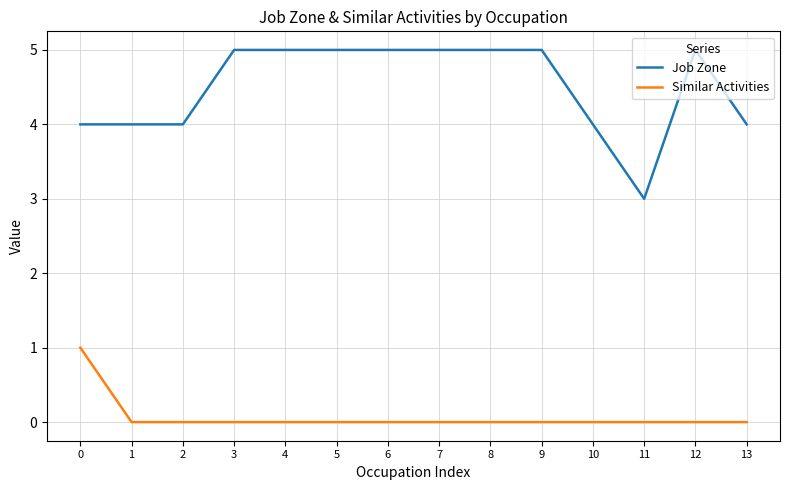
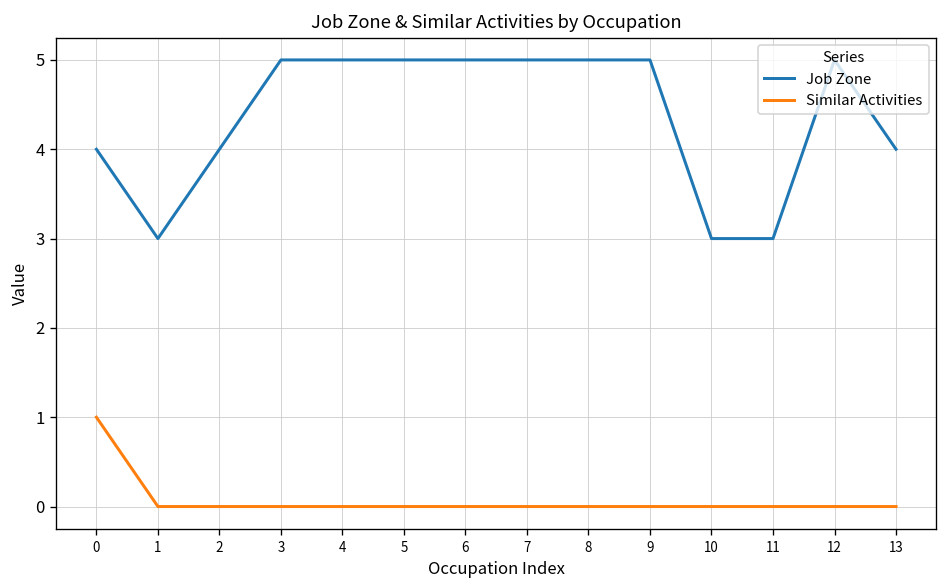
Job Zone, 1: 4 -> 3
Job Zone, 10: 4 -> 3
